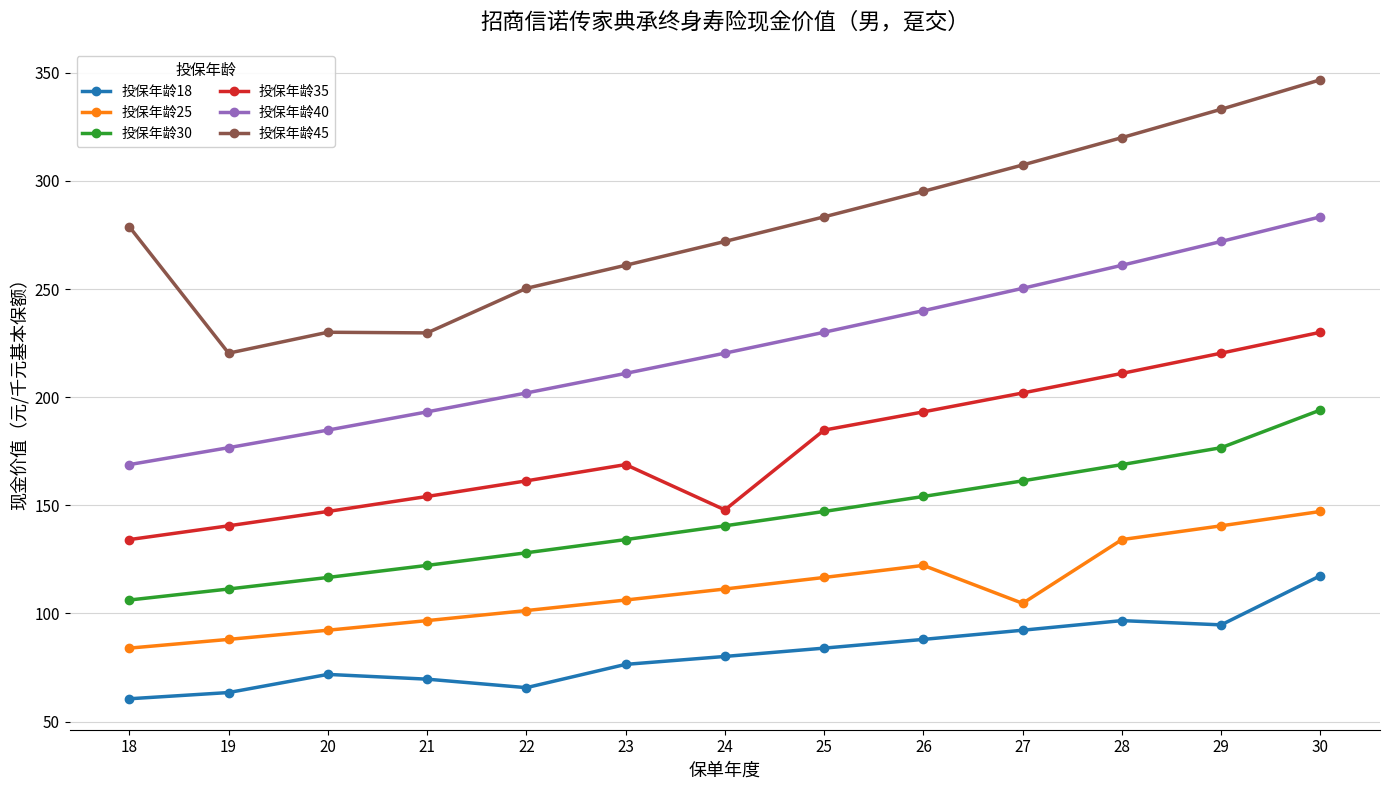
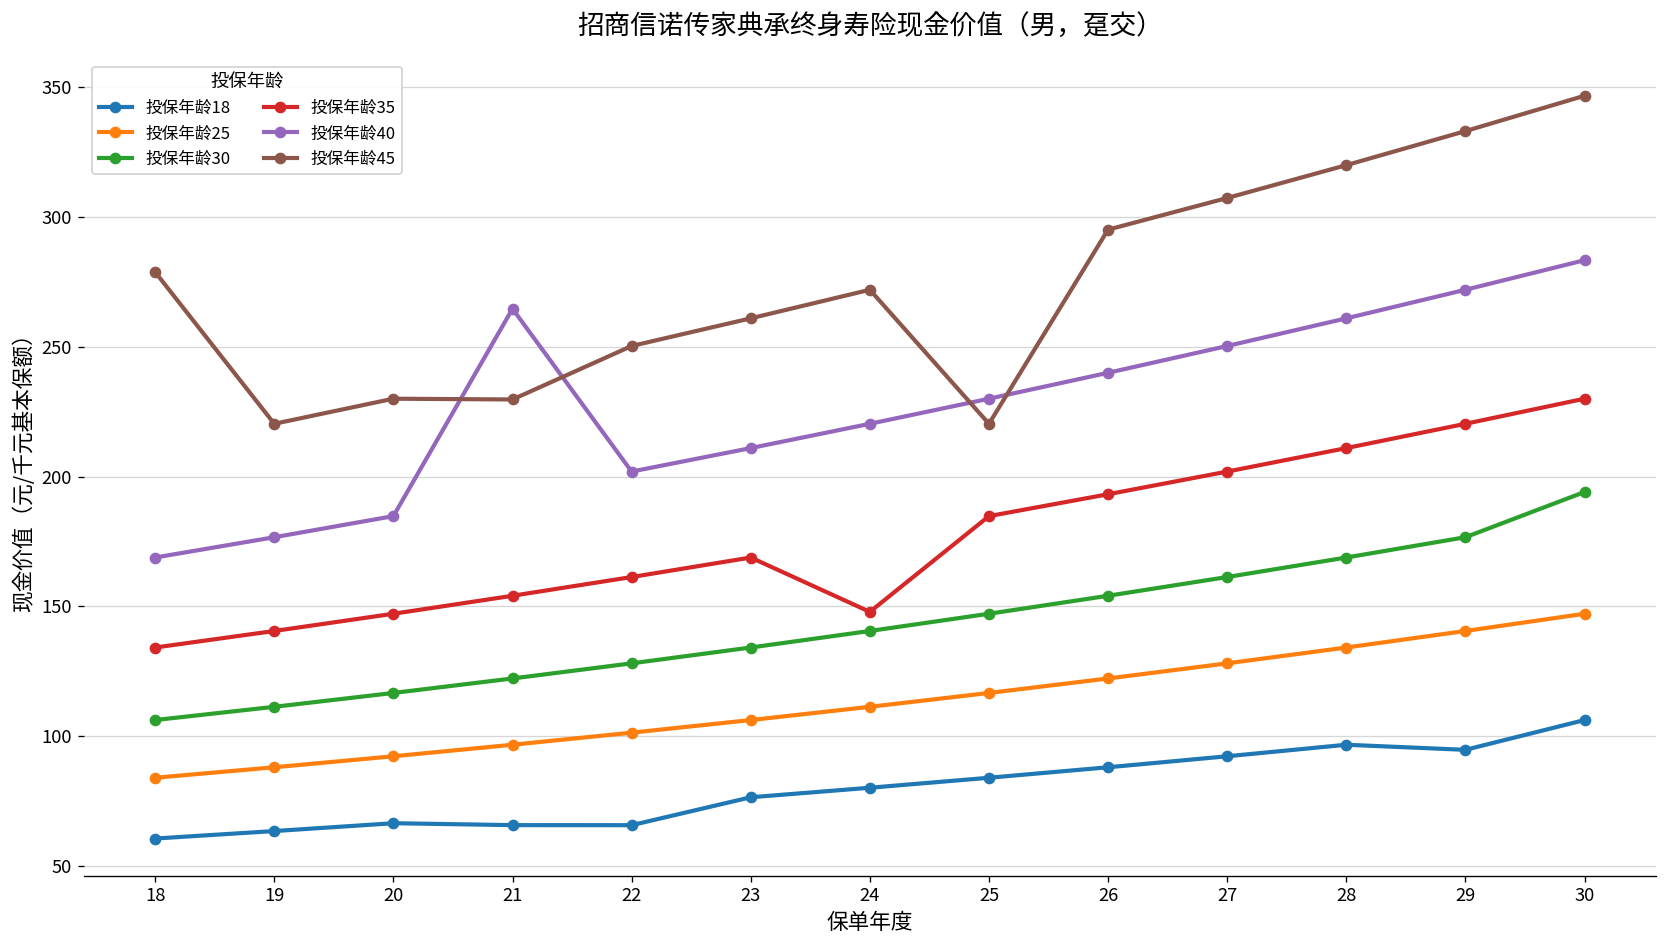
投保年龄18, 20: 72 -> 66
投保年龄18, 21: 70 -> 66
投保年龄40, 21: 193 -> 265
投保年龄45, 25: 283 -> 220
投保年龄25, 27: 105 -> 128
投保年龄18, 30: 117 -> 106
